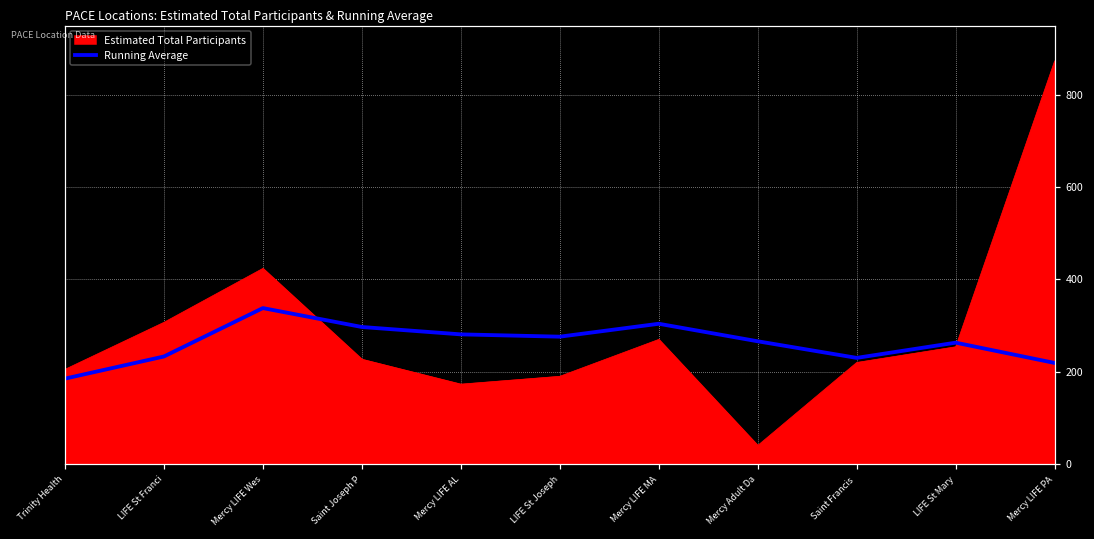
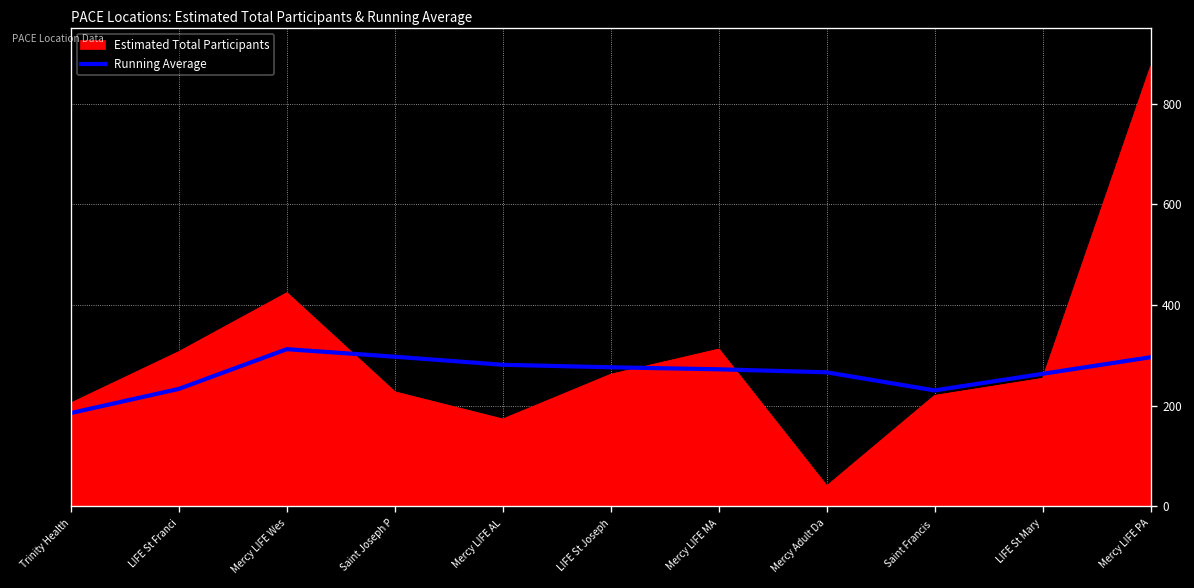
Running Average, Mercy LIFE Wes: 340 -> 310
Estimated Total Participants, LIFE St Joseph: 190 -> 260
Estimated Total Participants, Mercy LIFE MA: 270 -> 310
Running Average, Mercy LIFE MA: 300 -> 270
Running Average, Mercy LIFE PA: 220 -> 300
